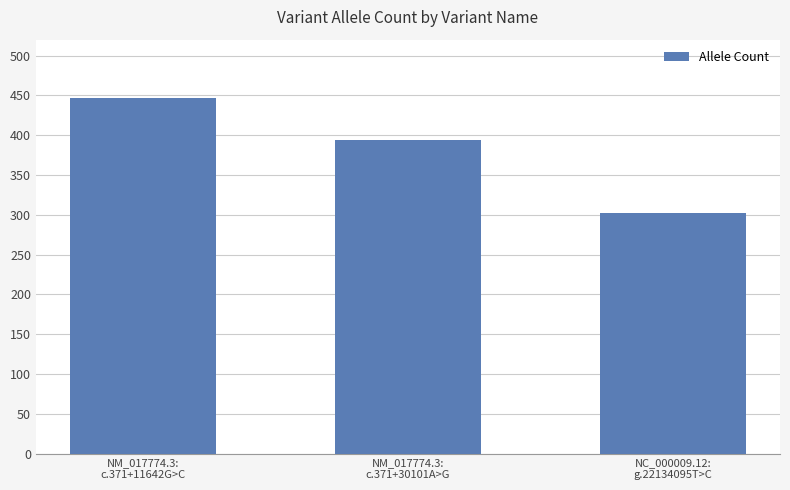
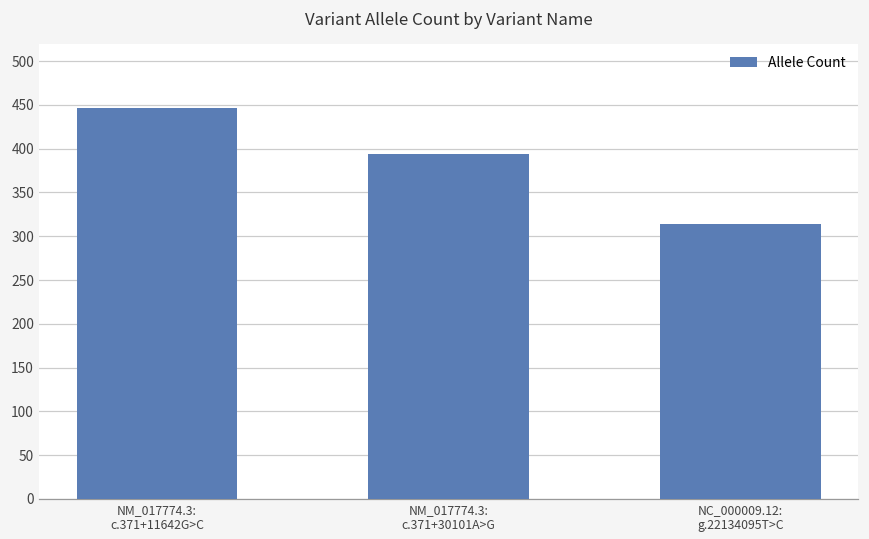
NC_000009.12: g.22134095T>C: 300 -> 310
